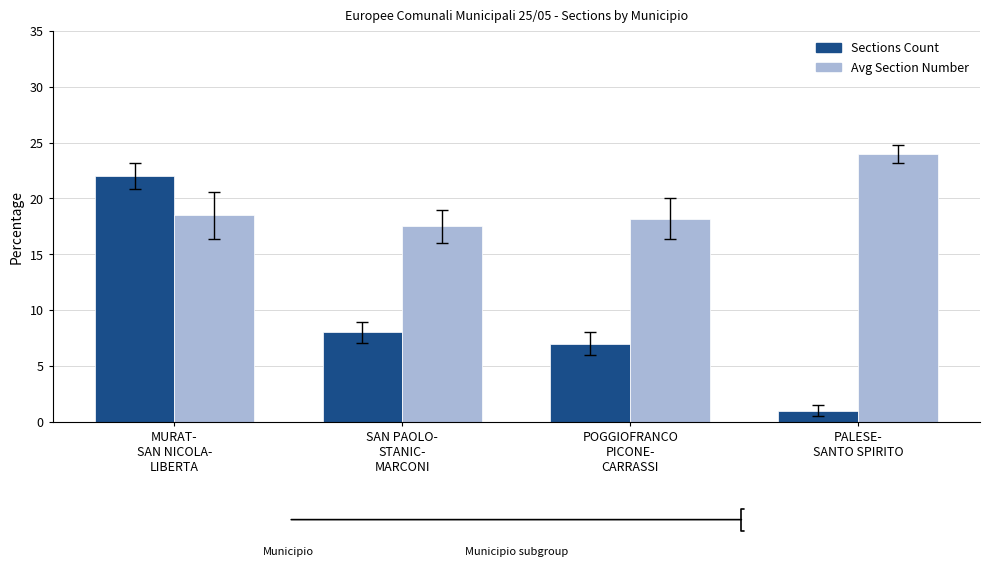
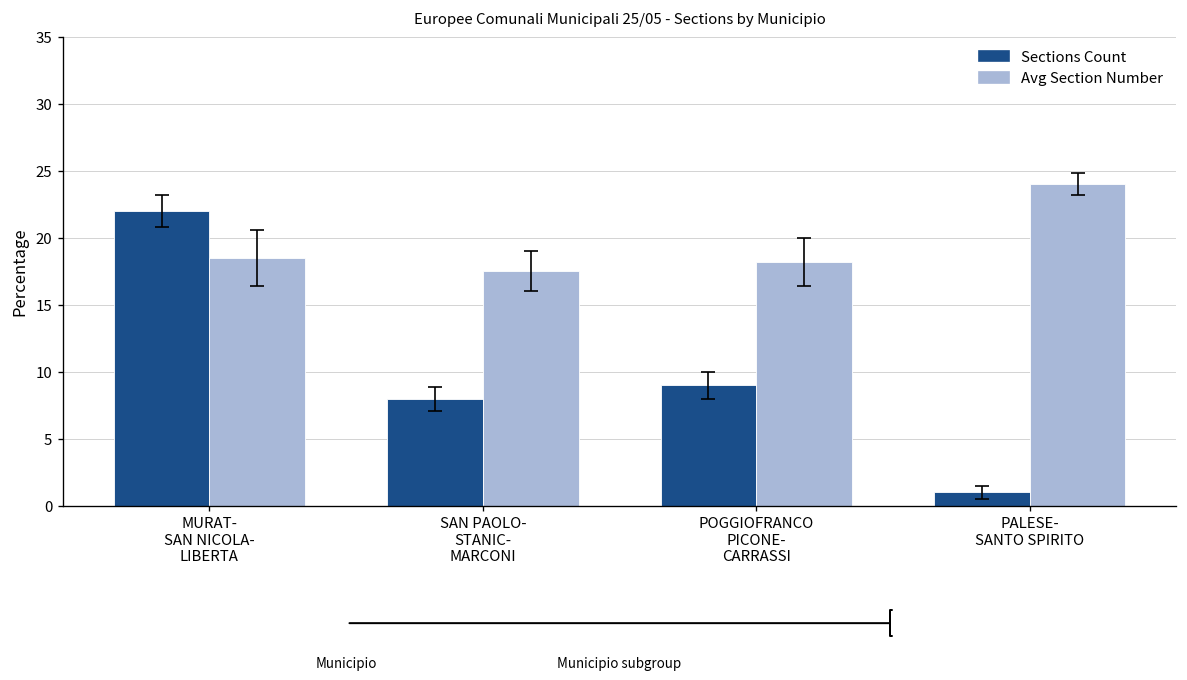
Sections Count, POGGIOFRANCO PICONE- CARRASSI: 7 -> 9
